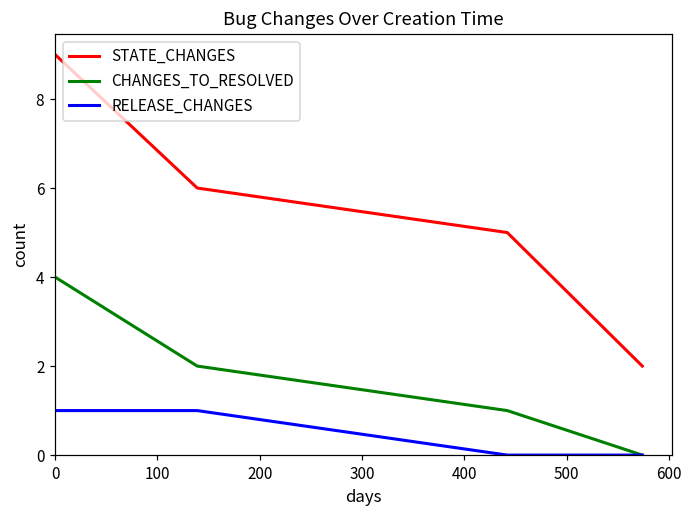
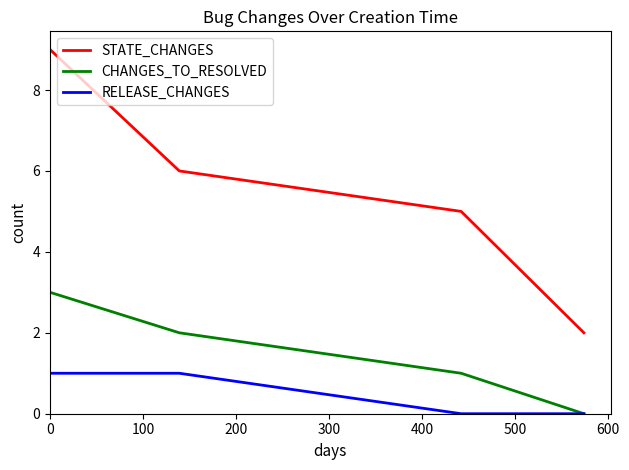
CHANGES_TO_RESOLVED, 0: 4 -> 3
